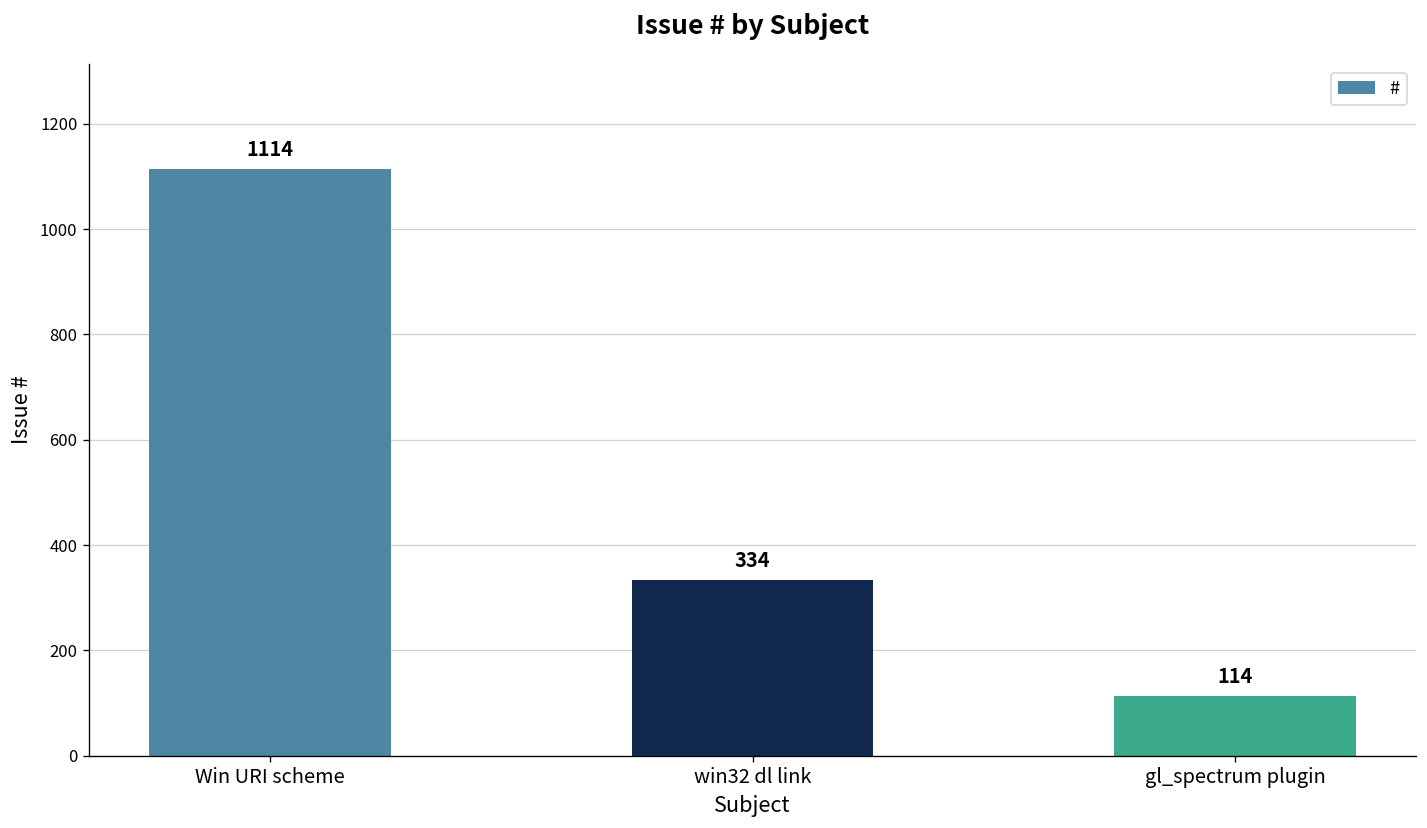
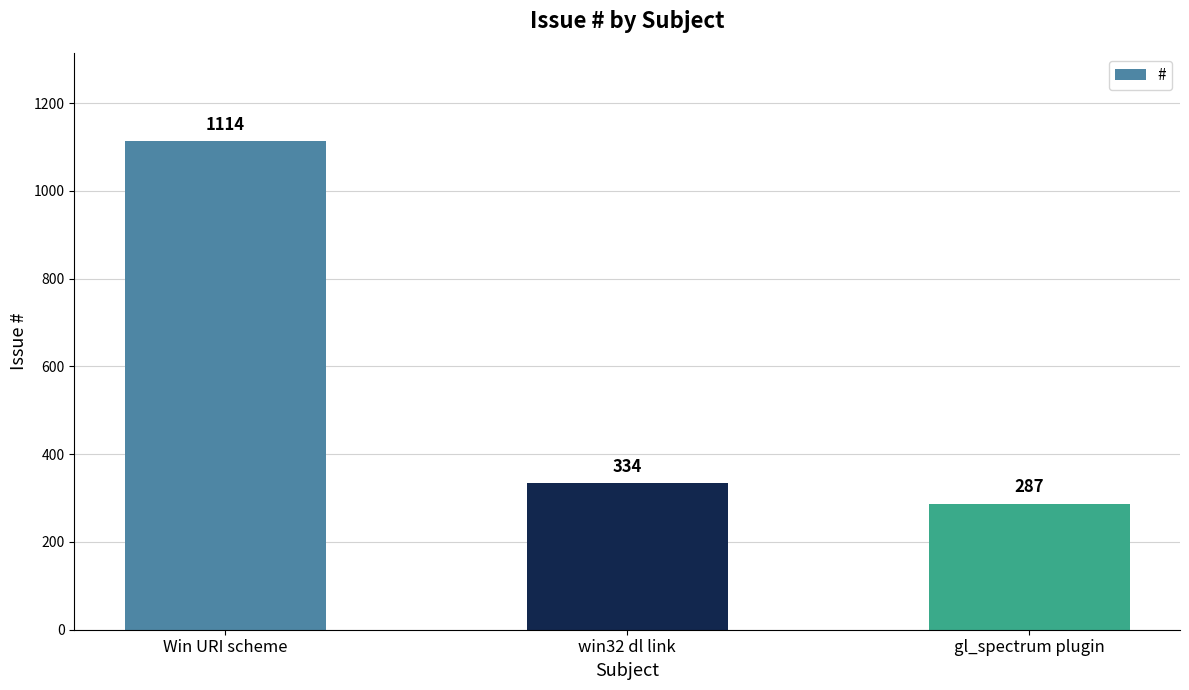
gl_spectrum plugin: 114 -> 287
